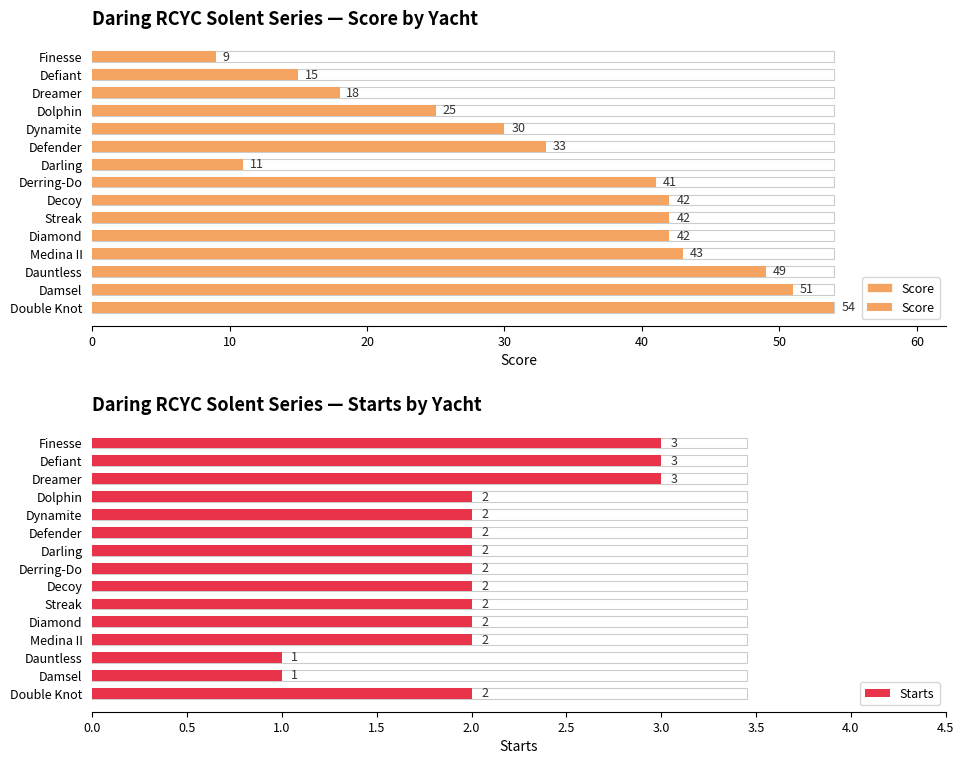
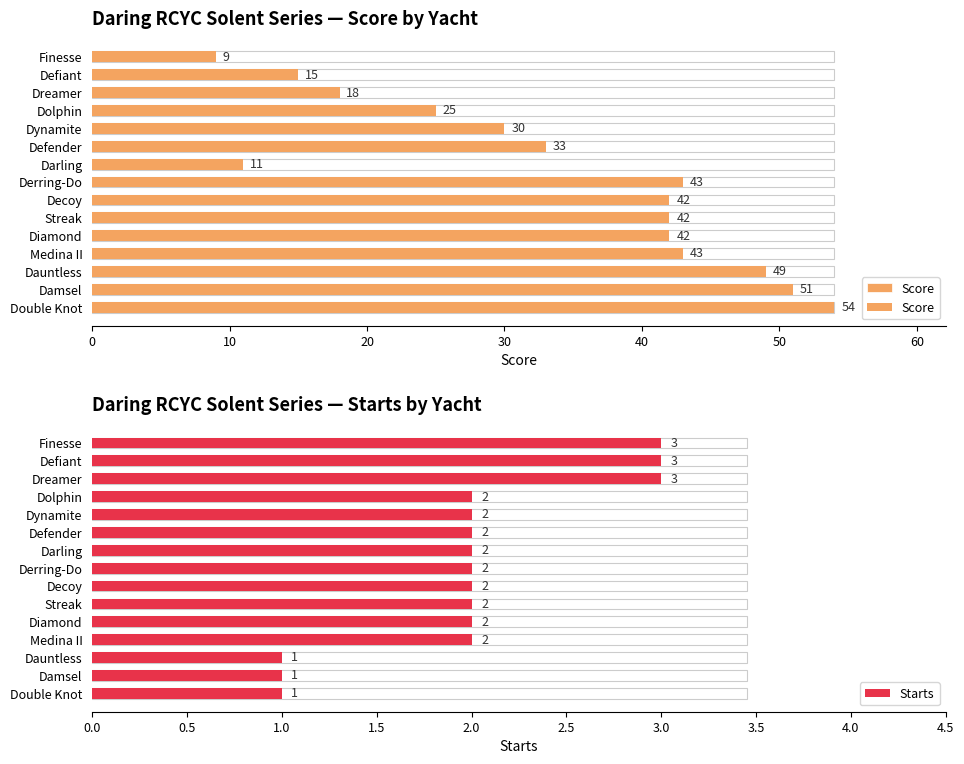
Daring RCYC Solent Series — Score by Yacht, Score, Derring-Do: 41 -> 43
Daring RCYC Solent Series — Starts by Yacht, Starts, Double Knot: 2 -> 1
